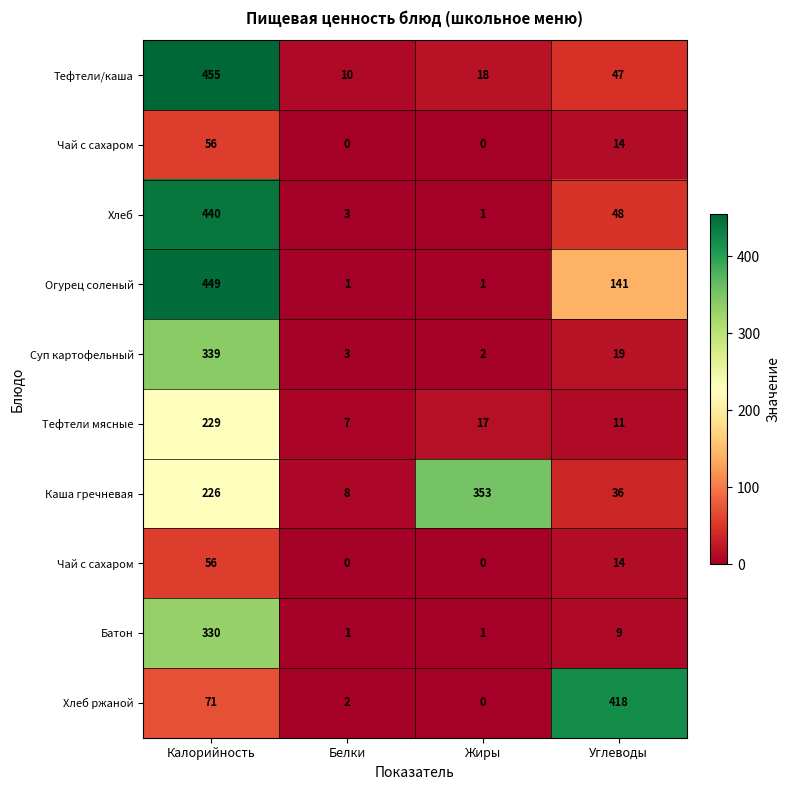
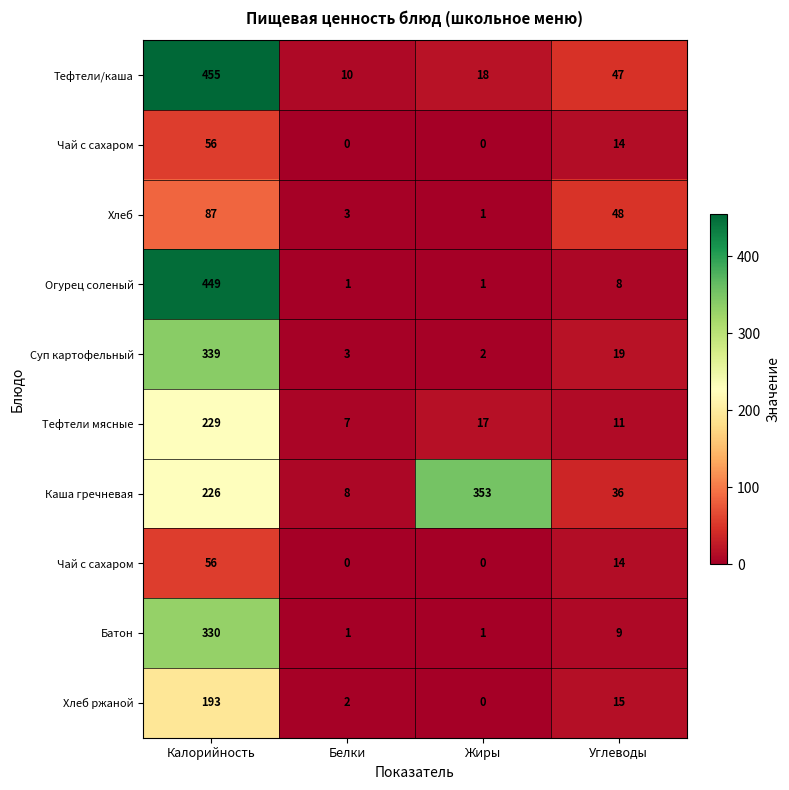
Хлеб, Калорийность: 440 -> 87
Огурец соленый, Углеводы: 141 -> 8
Хлеб ржаной, Калорийность: 71 -> 193
Хлеб ржаной, Углеводы: 418 -> 15
